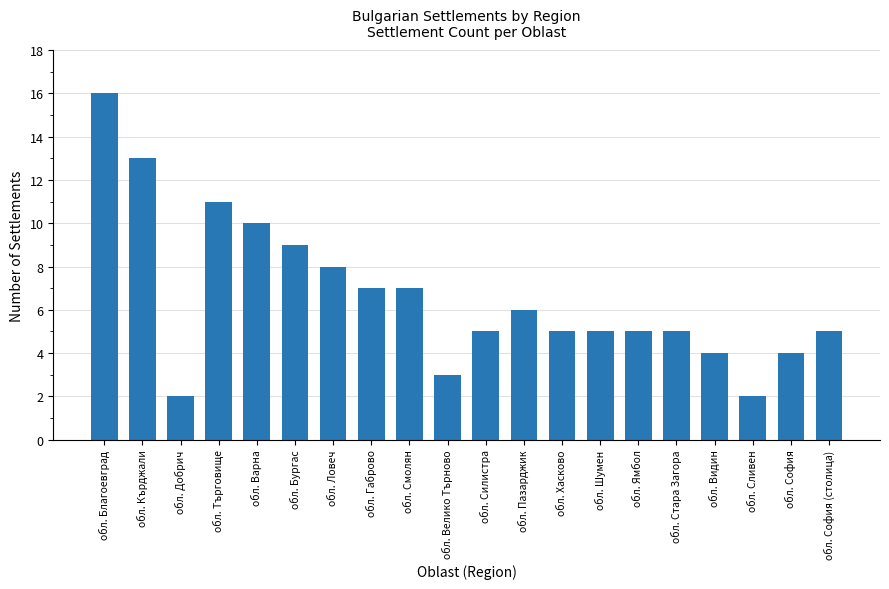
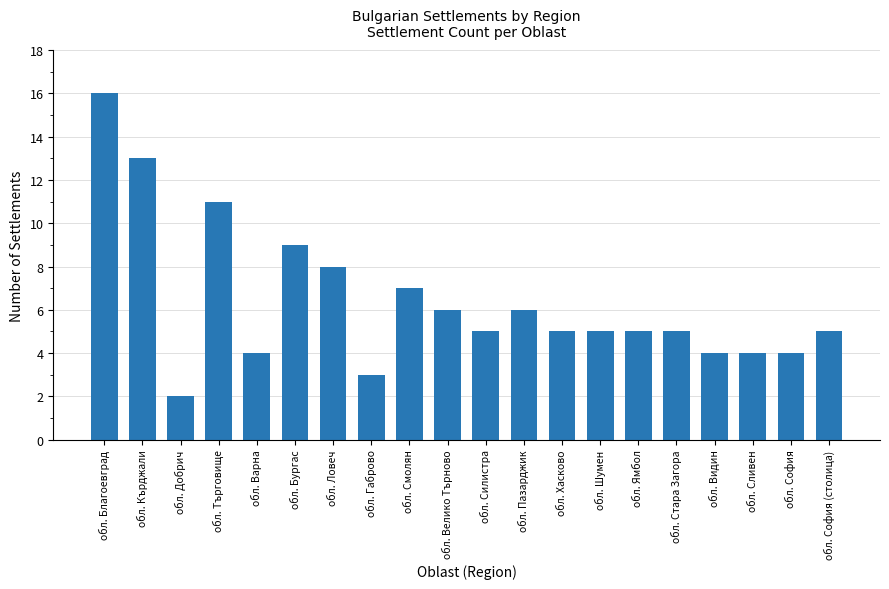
обл. Варна: 10 -> 4
обл. Габрово: 7 -> 3
обл. Велико Търново: 3 -> 6
обл. Сливен: 2 -> 4
